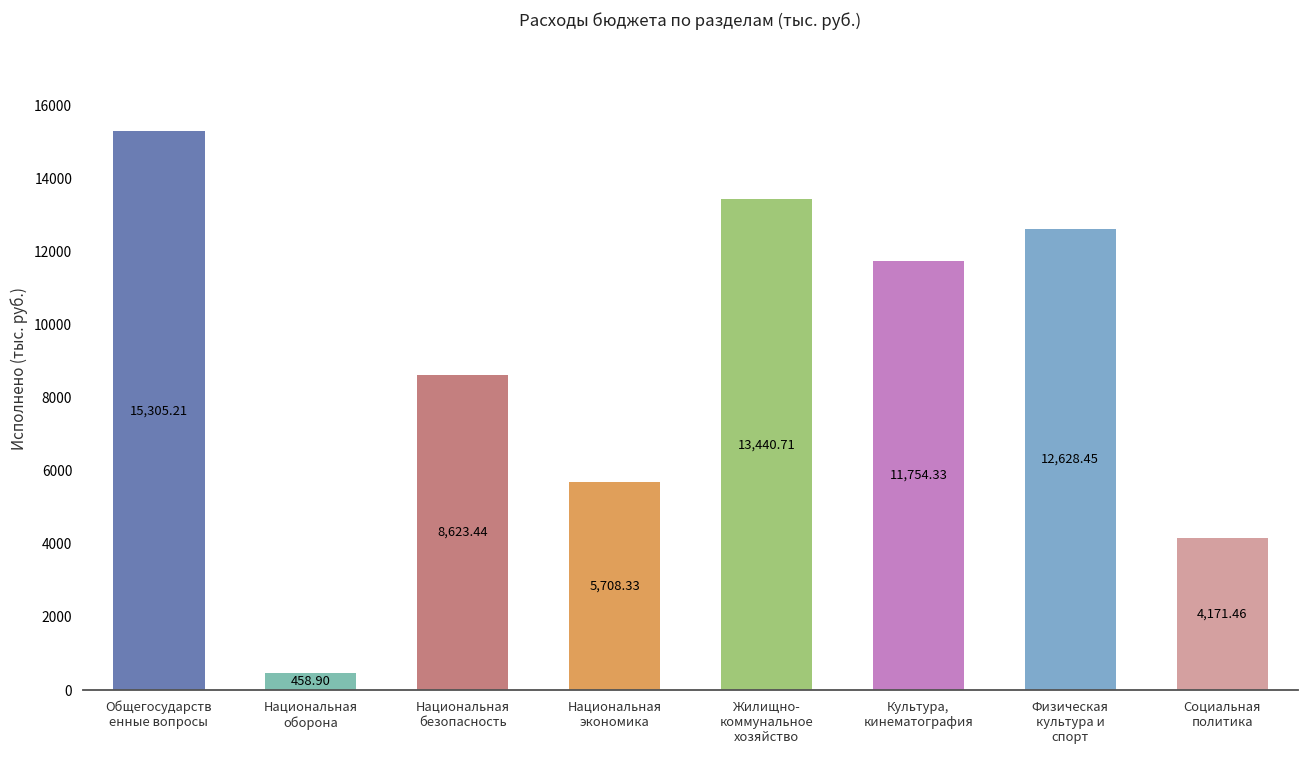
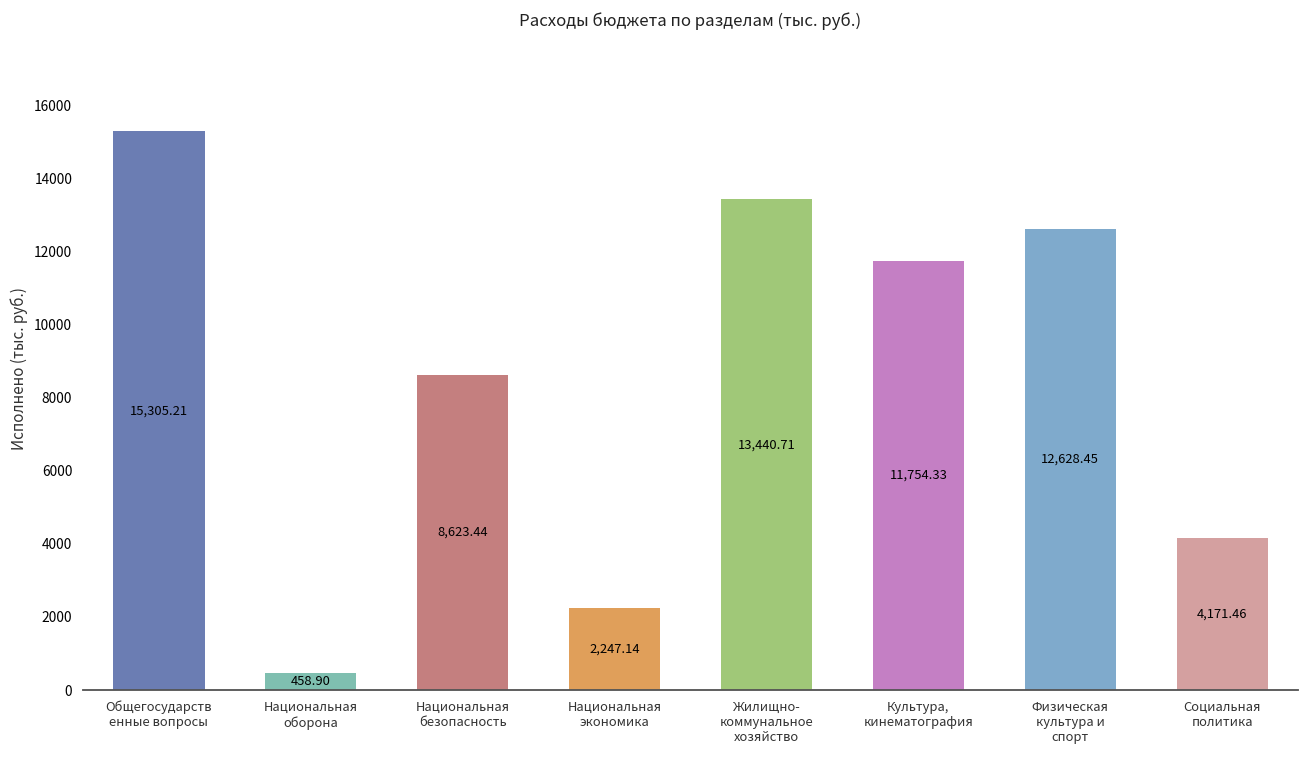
Национальная экономика: 5,708.33 -> 2,247.14
